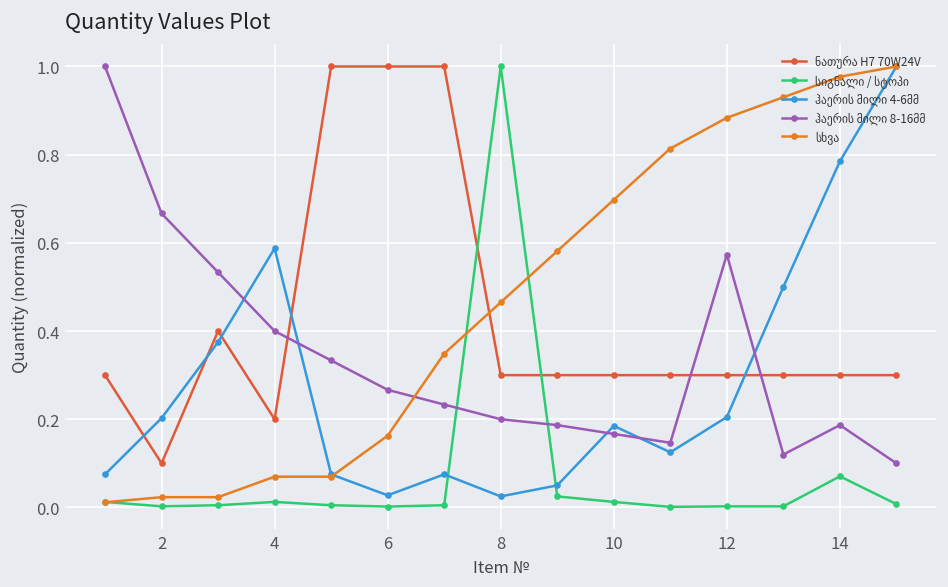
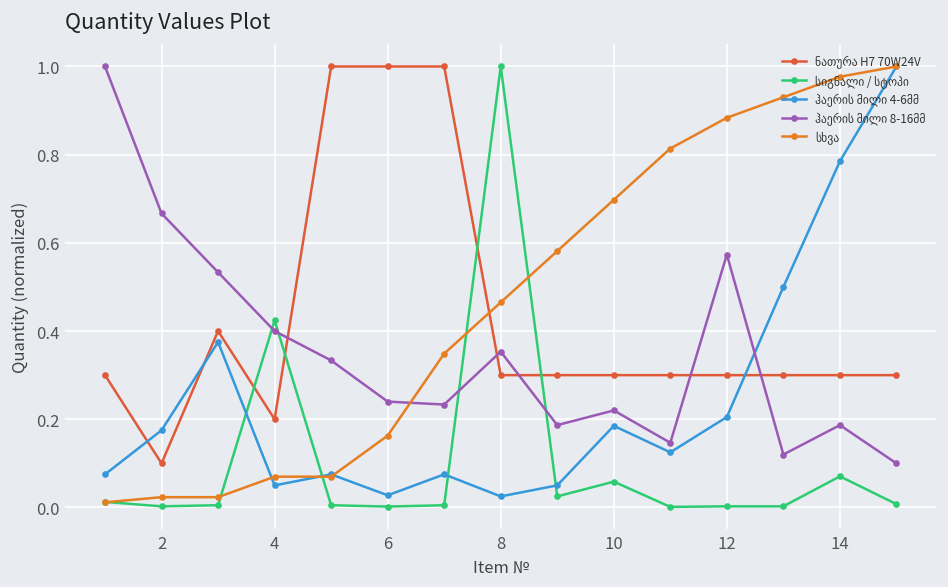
ჰაერის მილი 4-6მმ, 2: 0.20 -> 0.18
სიგნალი / სტოპი, 4: 0.01 -> 0.42
ჰაერის მილი 4-6მმ, 4: 0.59 -> 0.05
ჰაერის მილი 8-16მმ, 6: 0.27 -> 0.24
ჰაერის მილი 8-16მმ, 8: 0.20 -> 0.35
სიგნალი / სტოპი, 10: 0.01 -> 0.06
ჰაერის მილი 8-16მმ, 10: 0.17 -> 0.22
